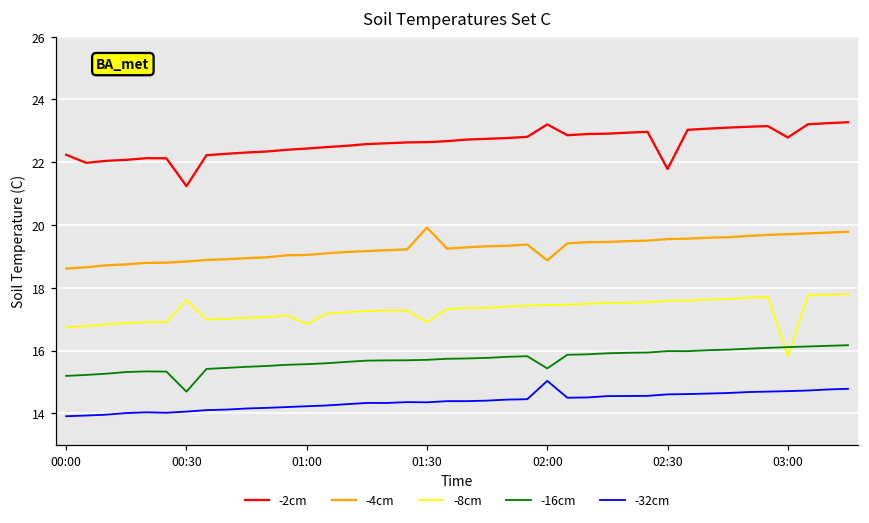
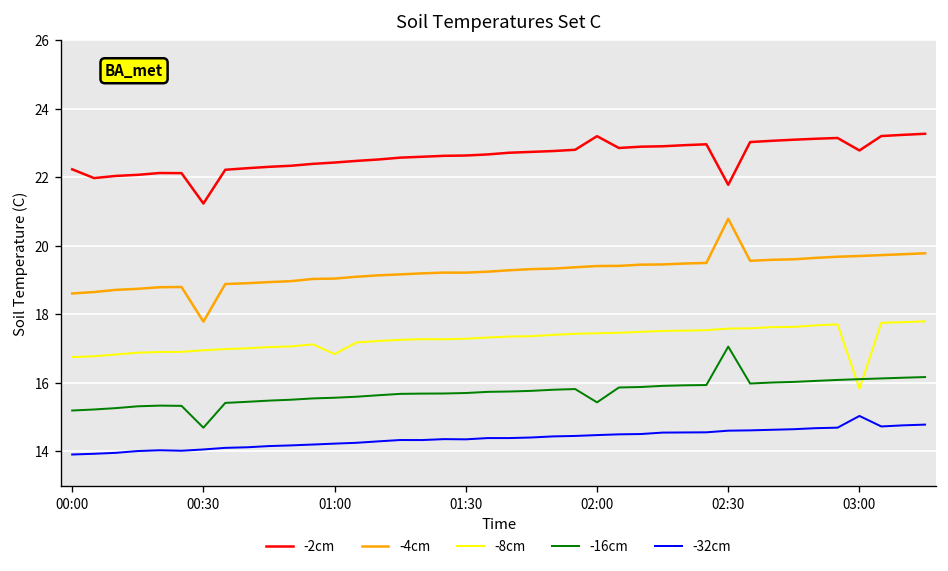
-4cm, 00:30: 18.8 -> 17.8
-8cm, 00:30: 17.6 -> 17.0
-4cm, 01:30: 19.9 -> 19.2
-8cm, 01:30: 16.9 -> 17.3
-4cm, 02:00: 18.9 -> 19.4
-32cm, 02:00: 15.0 -> 14.5
-4cm, 02:30: 19.6 -> 20.8
-16cm, 02:30: 16.0 -> 17.1
-32cm, 03:00: 14.7 -> 15.0
